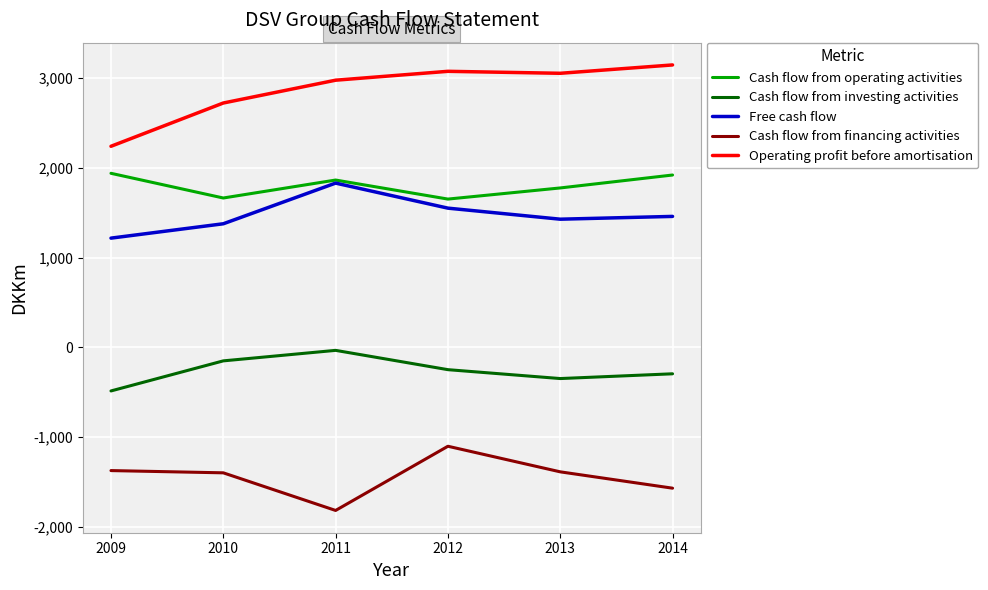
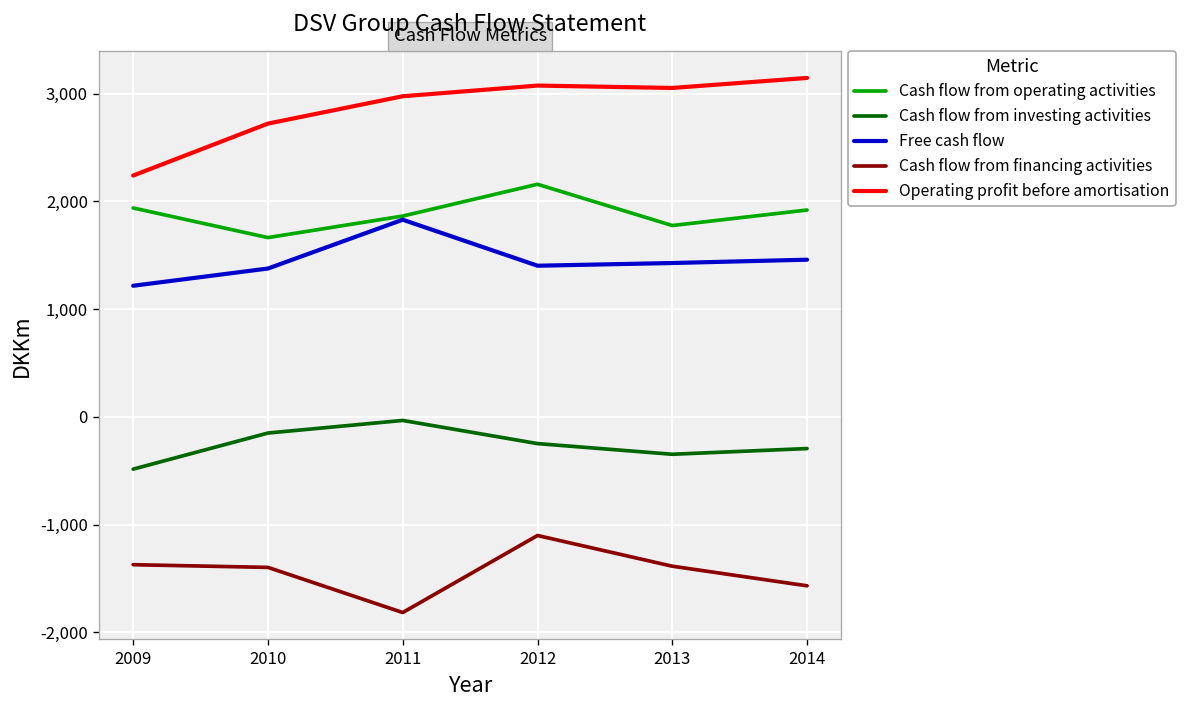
Cash flow from operating activities, 2012: 1,700 -> 2,200
Free cash flow, 2012: 1,600 -> 1,400
